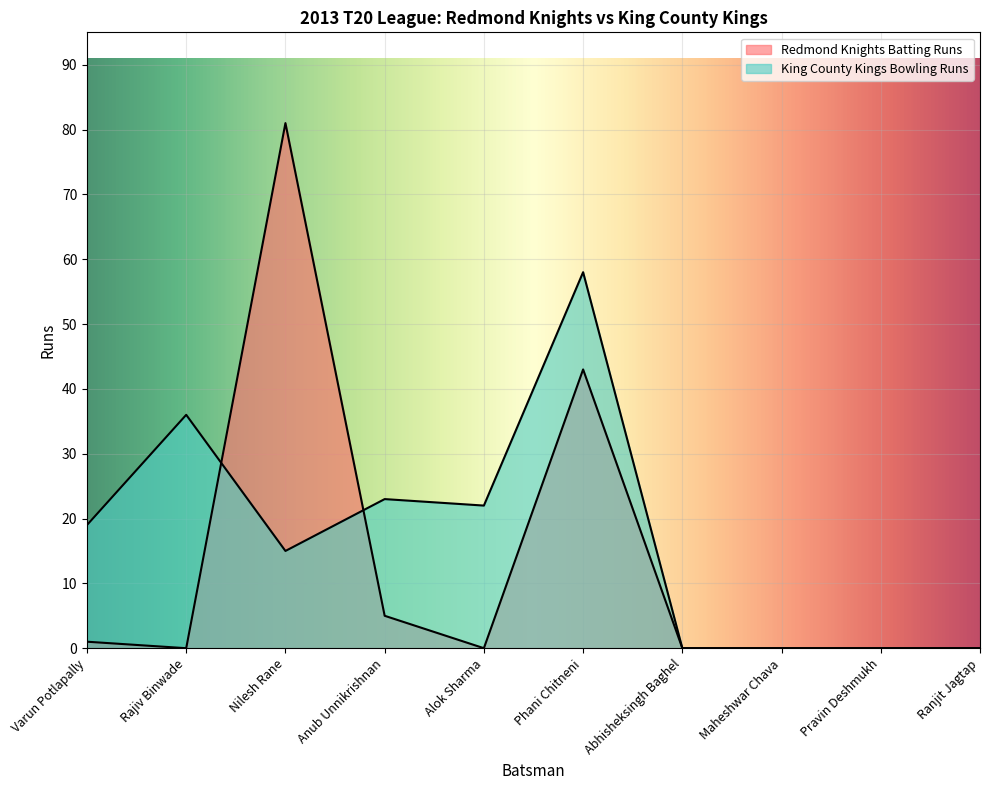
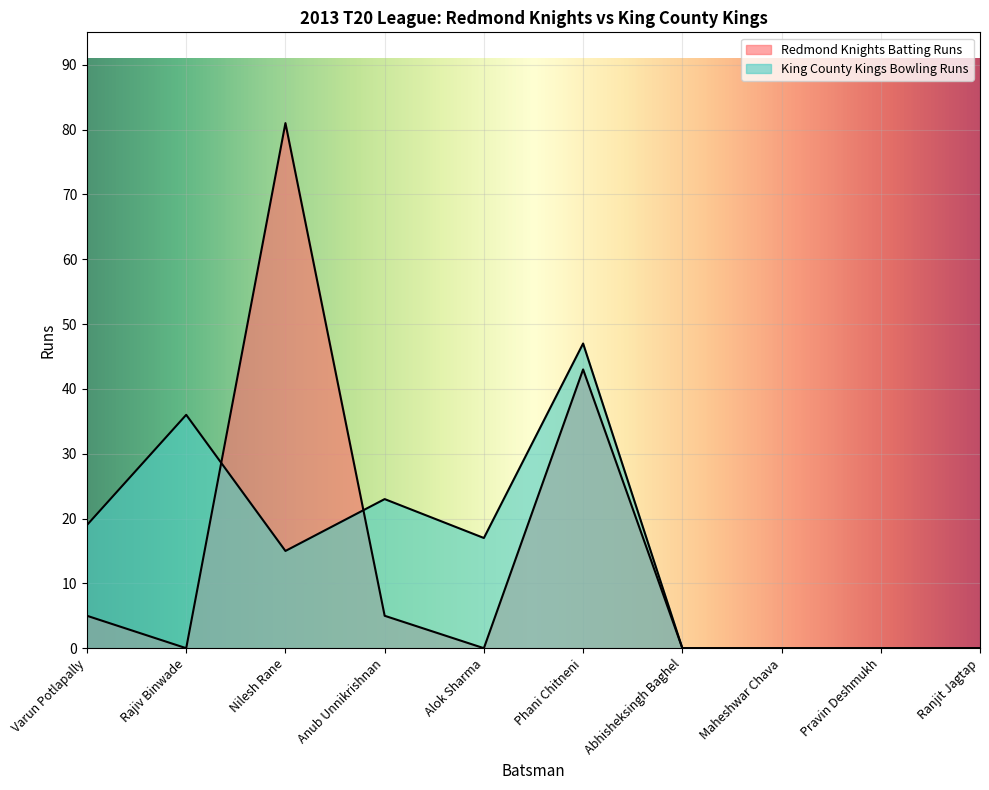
Redmond Knights Batting Runs, Varun Potlapally: 1 -> 5
King County Kings Bowling Runs, Alok Sharma: 22 -> 17
King County Kings Bowling Runs, Phani Chitneni: 58 -> 47
